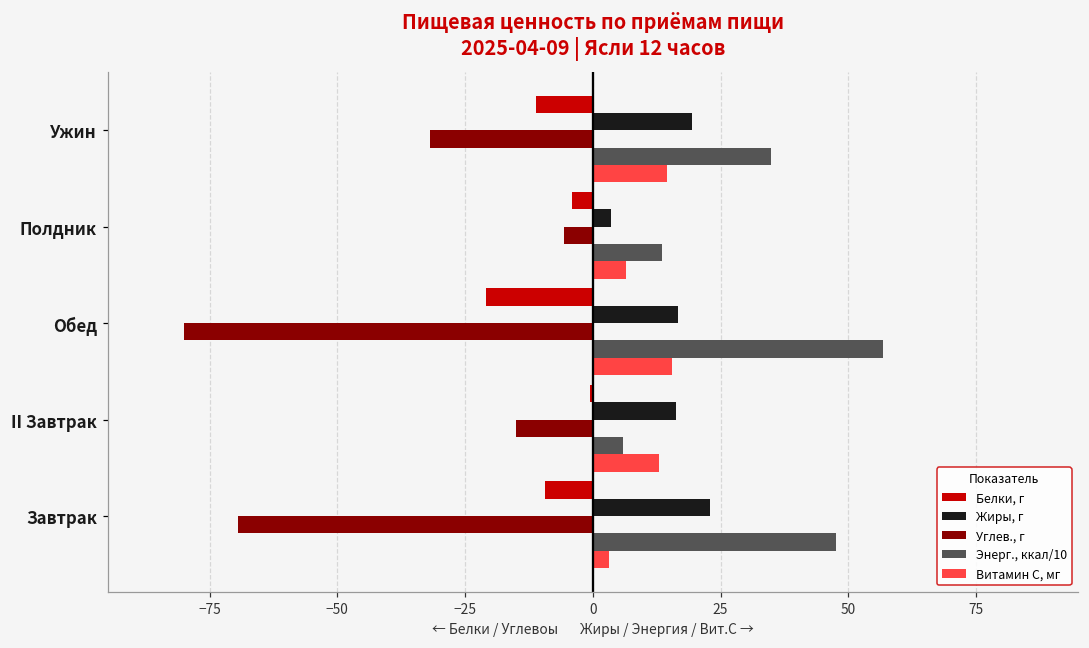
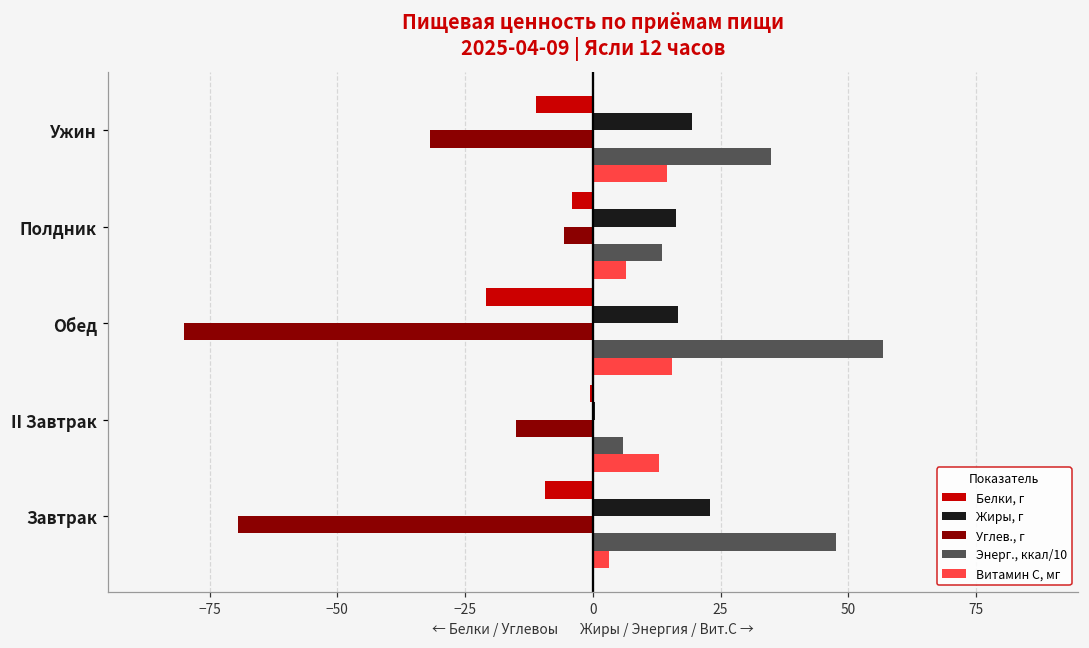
Жиры, г, Полдник: 4 -> 16
Жиры, г, II Завтрак: 16 -> 1
